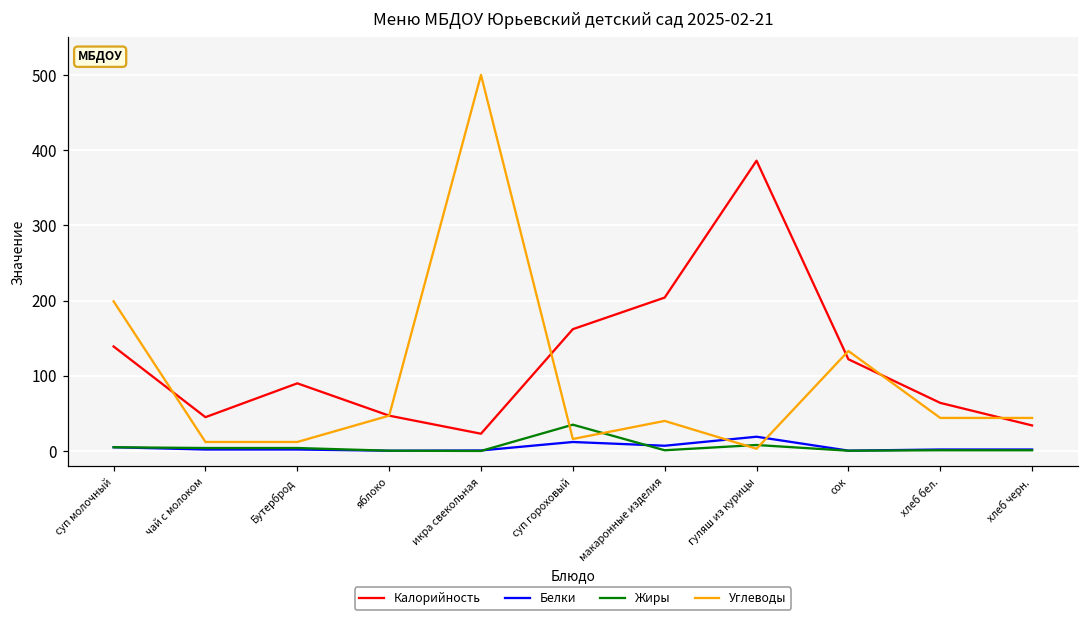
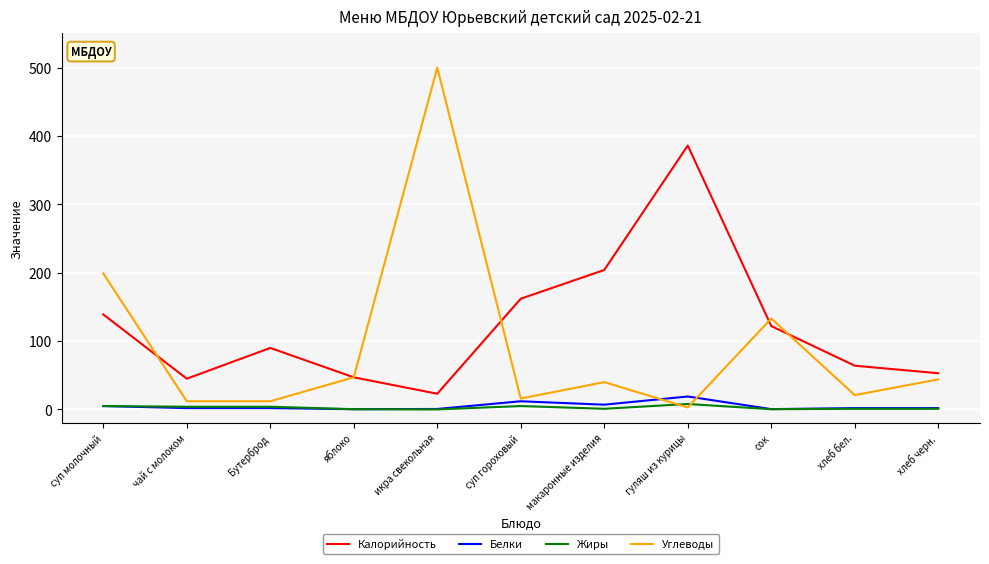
Жиры, суп гороховый: 40 -> 10
Углеводы, хлеб бел.: 40 -> 20
Калорийность, хлеб черн.: 30 -> 50
